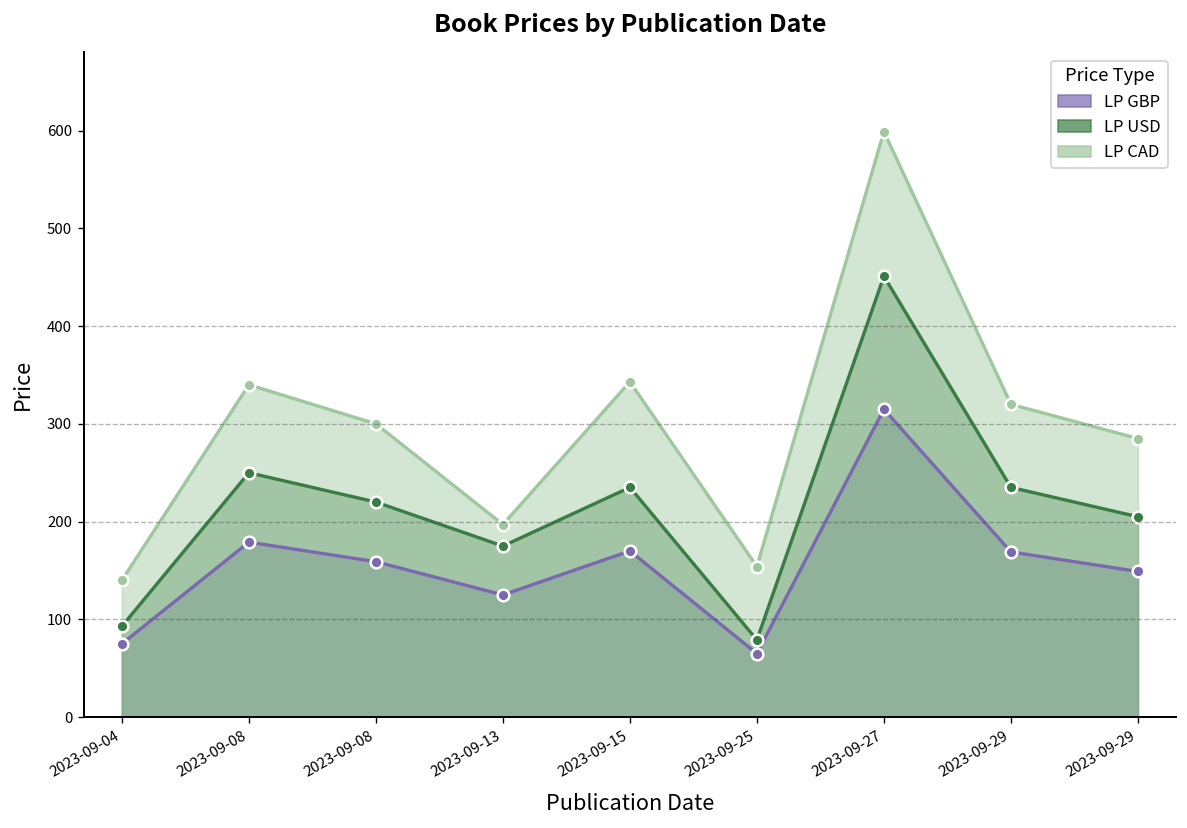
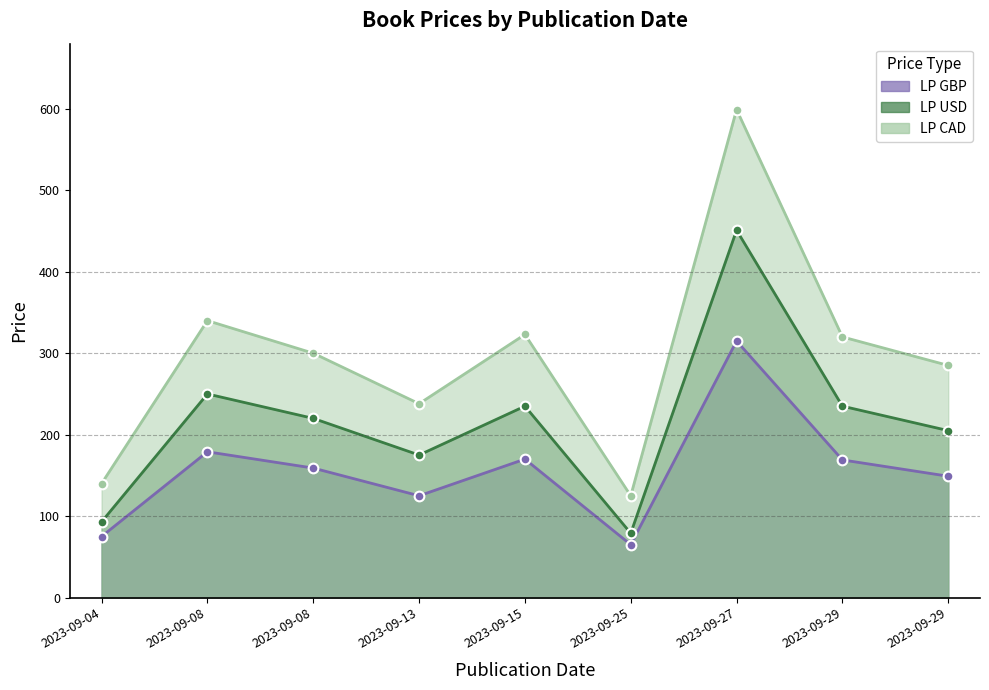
LP CAD, 2023-09-13: 200 -> 240
LP CAD, 2023-09-15: 340 -> 320
LP CAD, 2023-09-25: 150 -> 130
